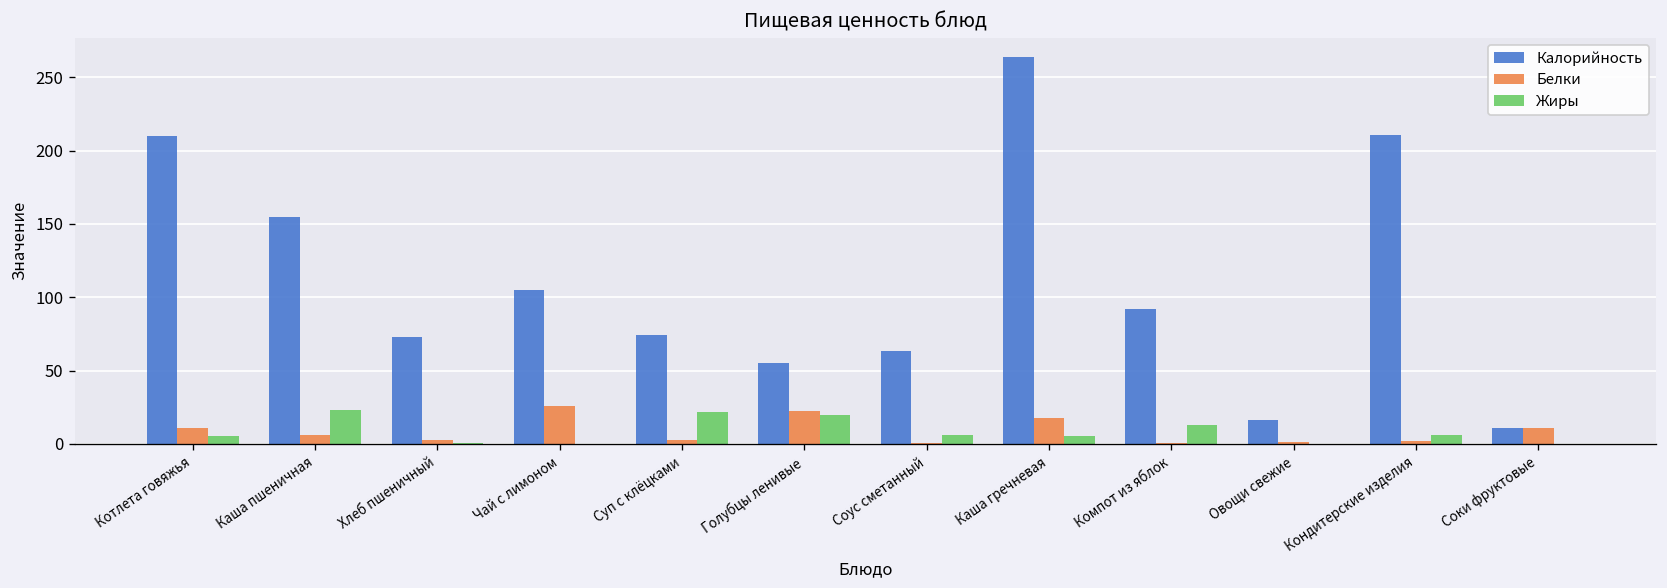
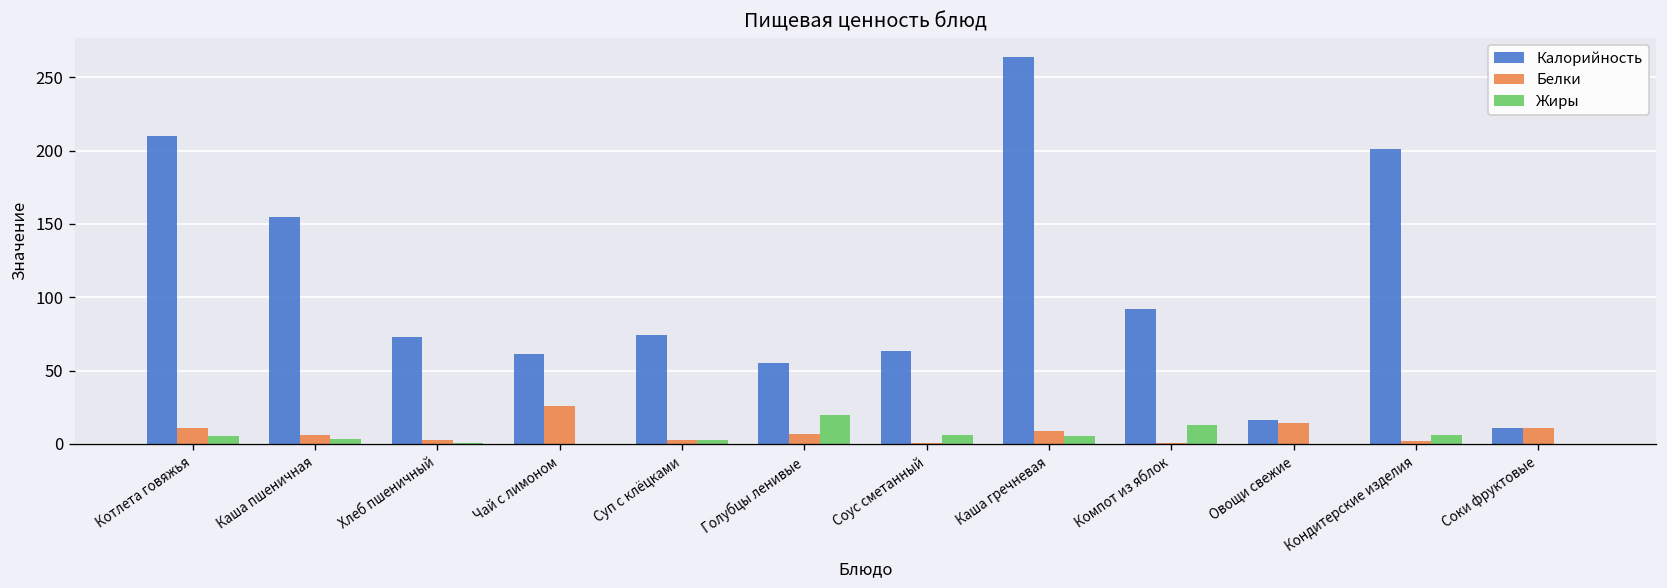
Жиры, Каша пшеничная: 23 -> 4
Калорийность, Чай с лимоном: 105 -> 62
Жиры, Суп с клёцками: 22 -> 3
Белки, Голубцы ленивые: 23 -> 7
Белки, Каша гречневая: 18 -> 9
Белки, Овощи свежие: 1 -> 14
Калорийность, Кондитерские изделия: 210 -> 201
